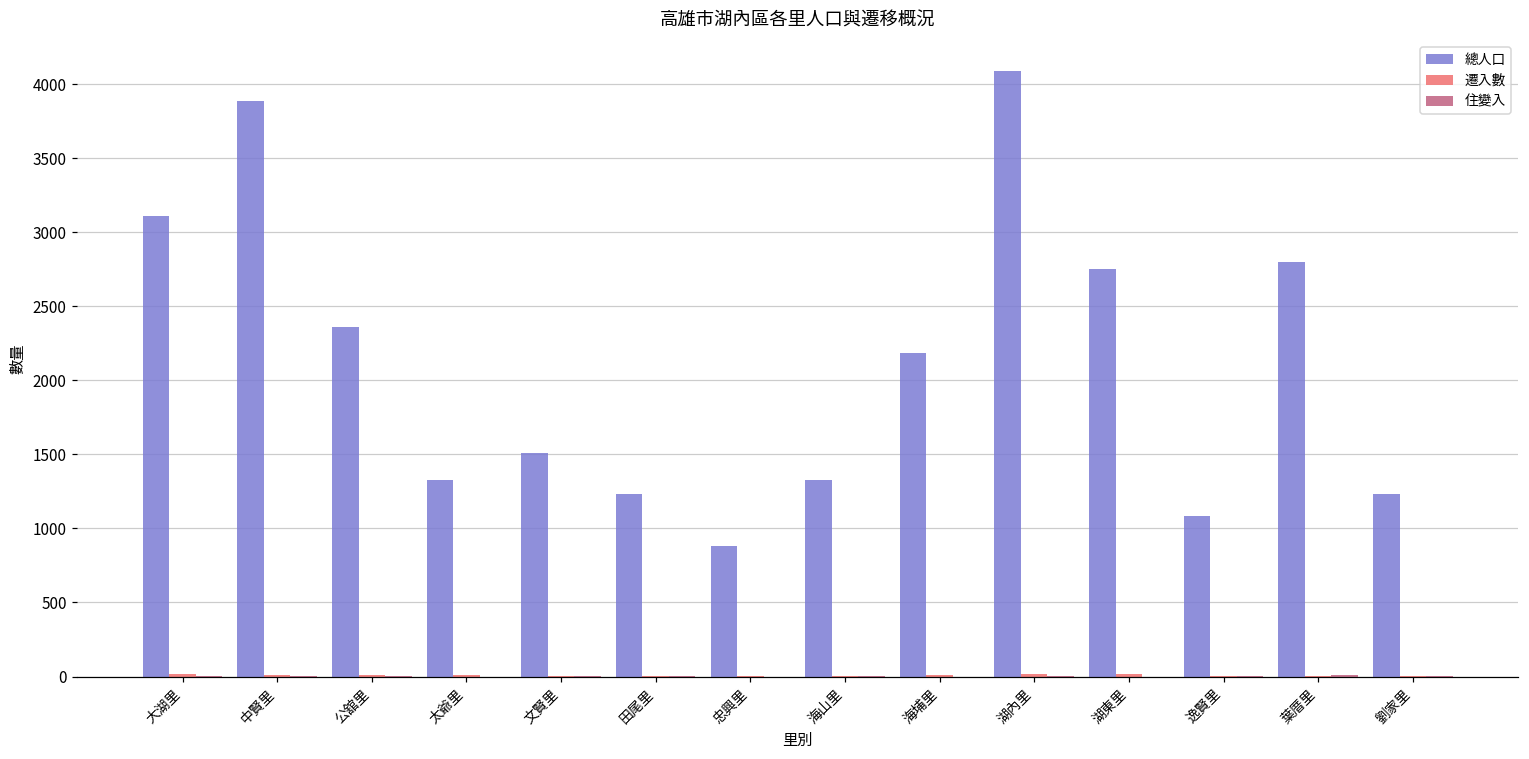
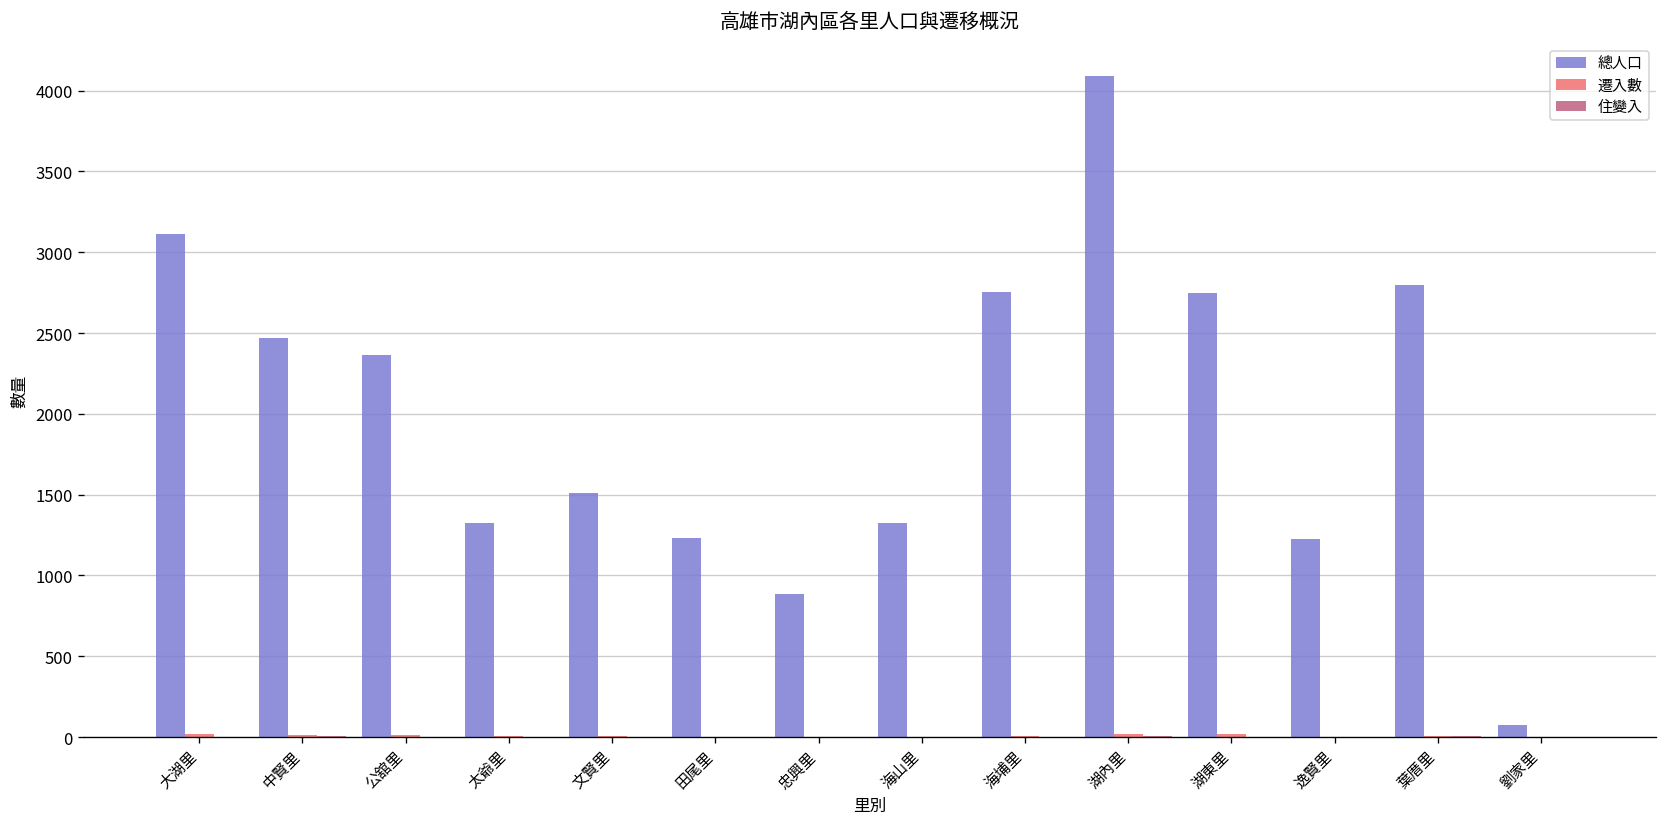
總人口, 中賢里: 3890 -> 2470
總人口, 海埔里: 2190 -> 2750
總人口, 逸賢里: 1090 -> 1220
總人口, 劉家里: 1230 -> 80
